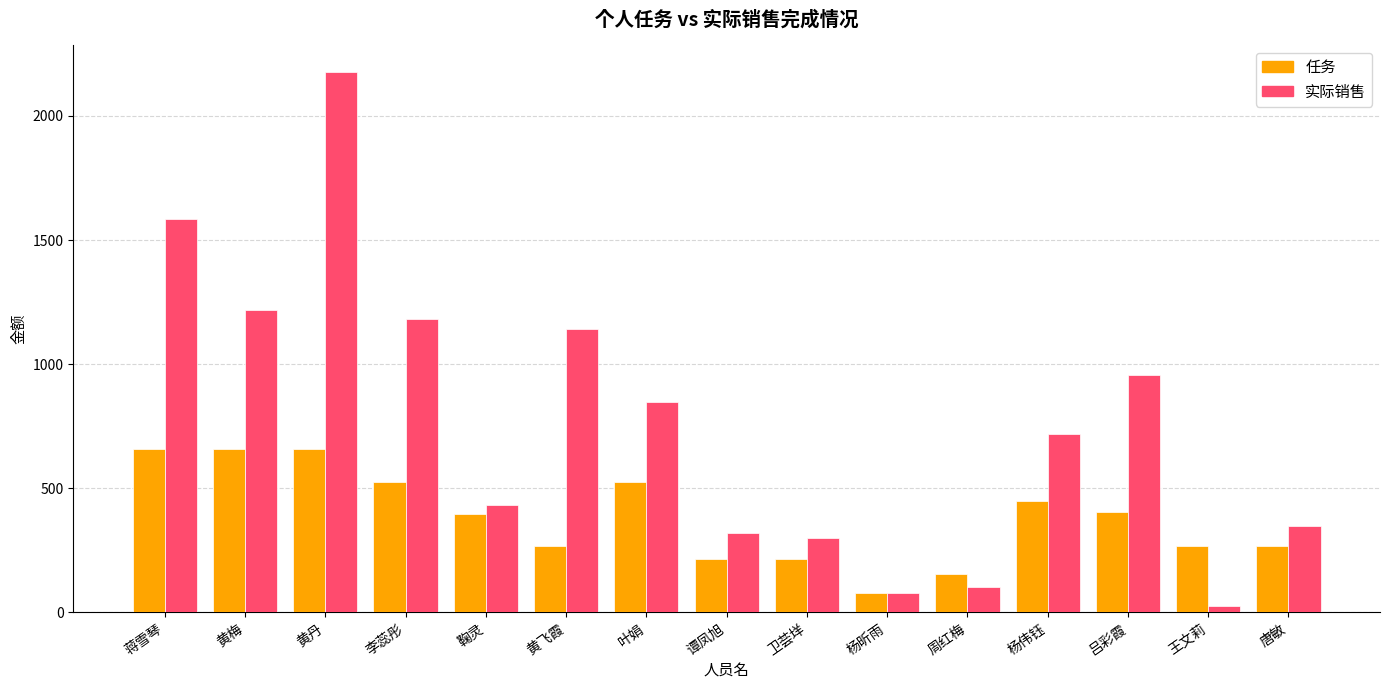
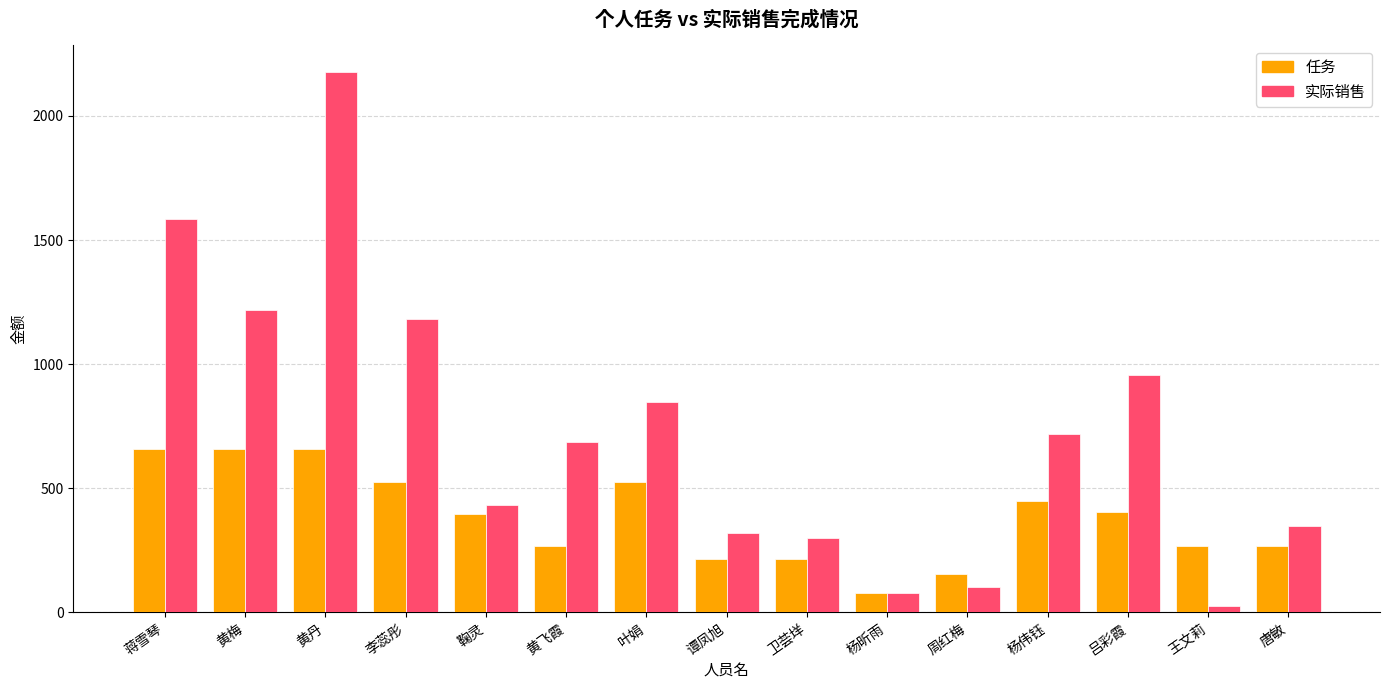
实际销售, 黄飞霞: 1140 -> 690
